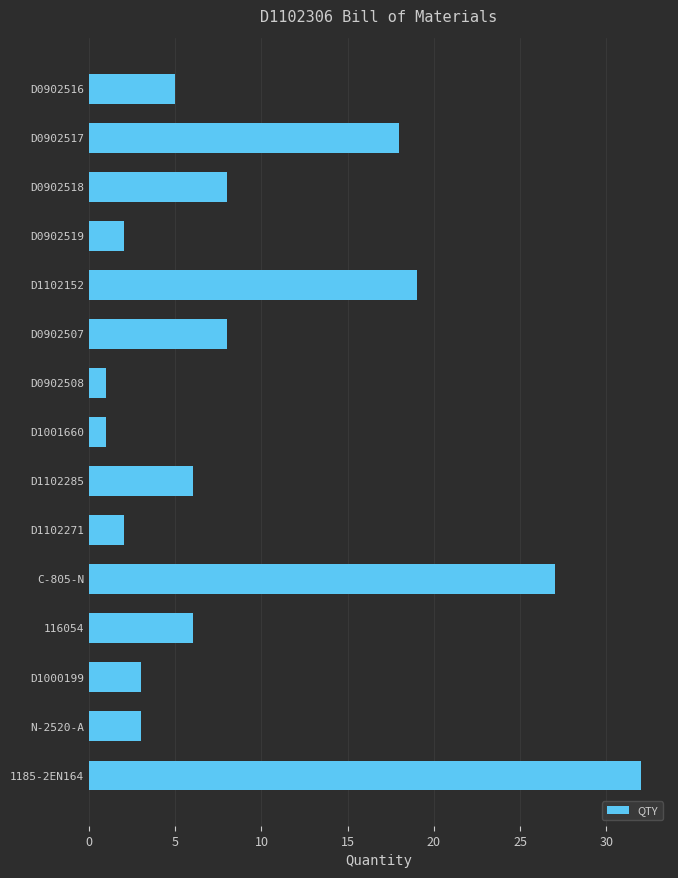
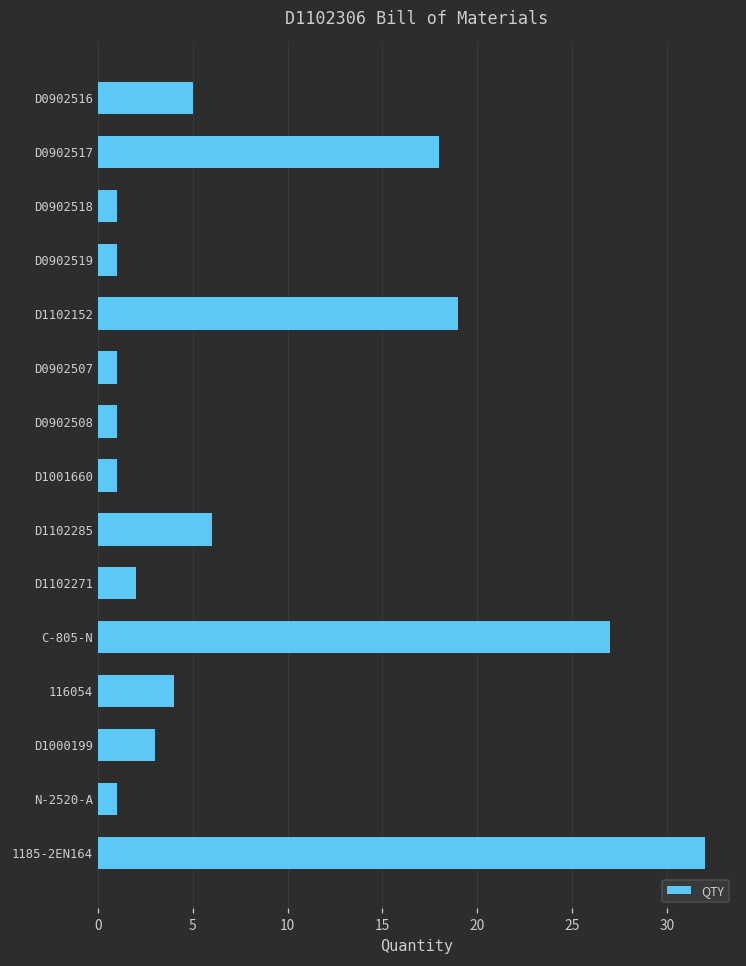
D0902518: 8 -> 1
D0902519: 2 -> 1
D0902507: 8 -> 1
116054: 6 -> 4
N-2520-A: 3 -> 1
